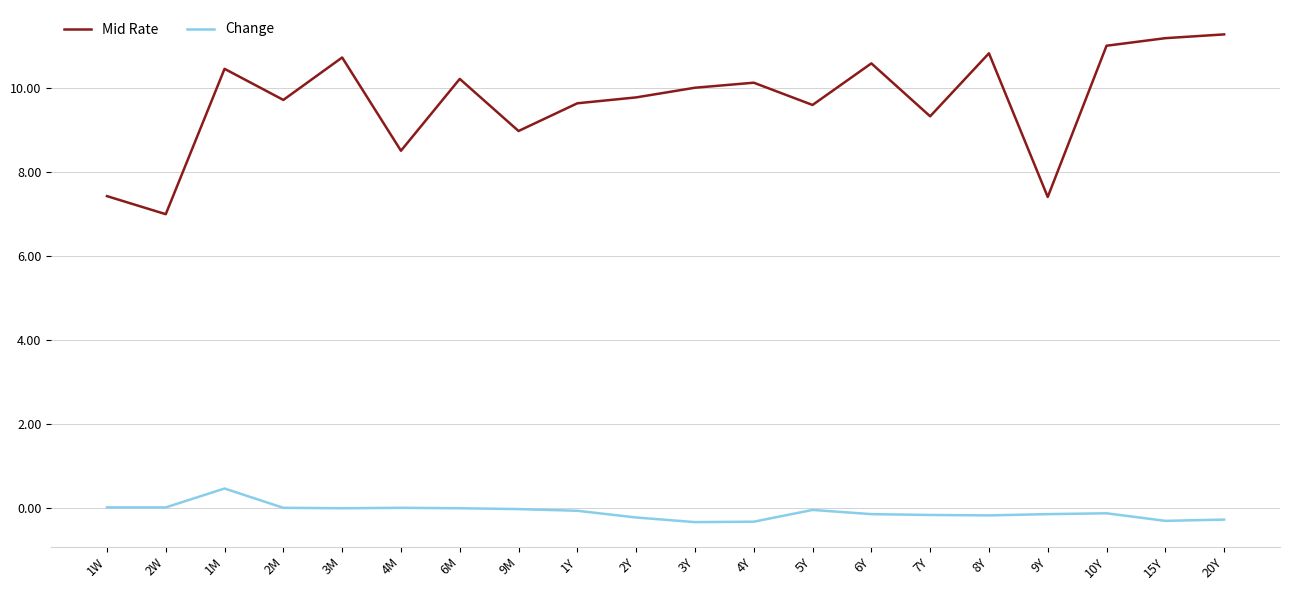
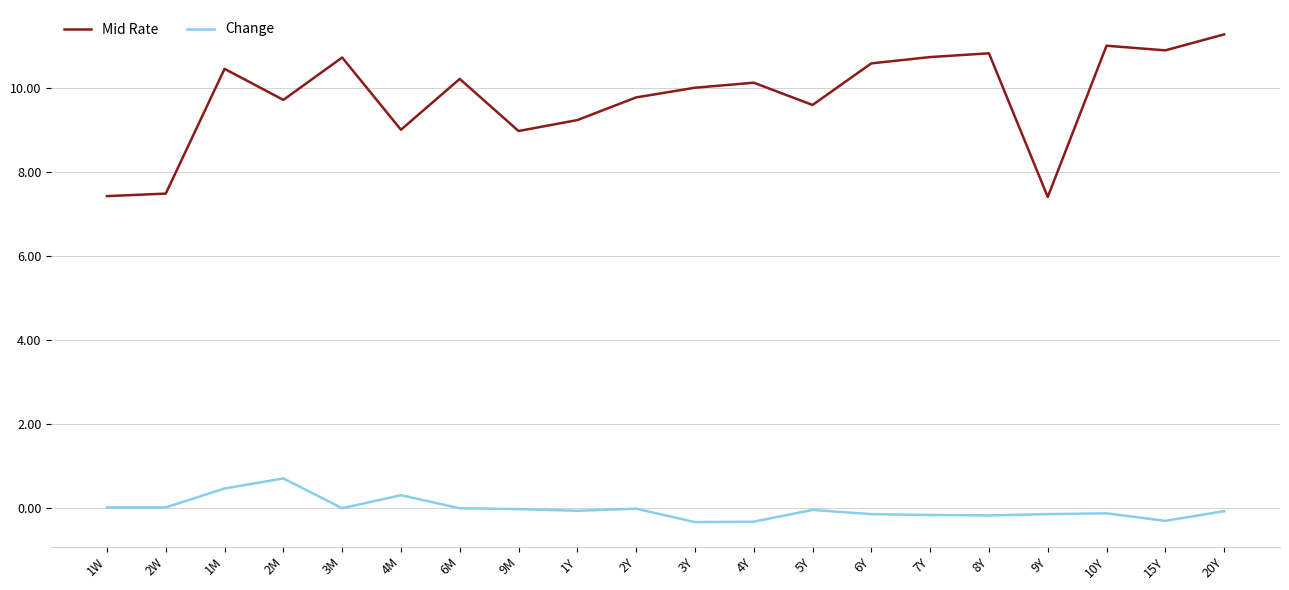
Mid Rate, 2W: 7.0 -> 7.5
Change, 2M: 0.0 -> 0.7
Mid Rate, 4M: 8.5 -> 9.0
Change, 4M: 0.0 -> 0.3
Mid Rate, 1Y: 9.6 -> 9.2
Change, 2Y: -0.2 -> 0.0
Mid Rate, 7Y: 9.3 -> 10.7
Mid Rate, 15Y: 11.2 -> 10.9
Change, 20Y: -0.3 -> -0.1
